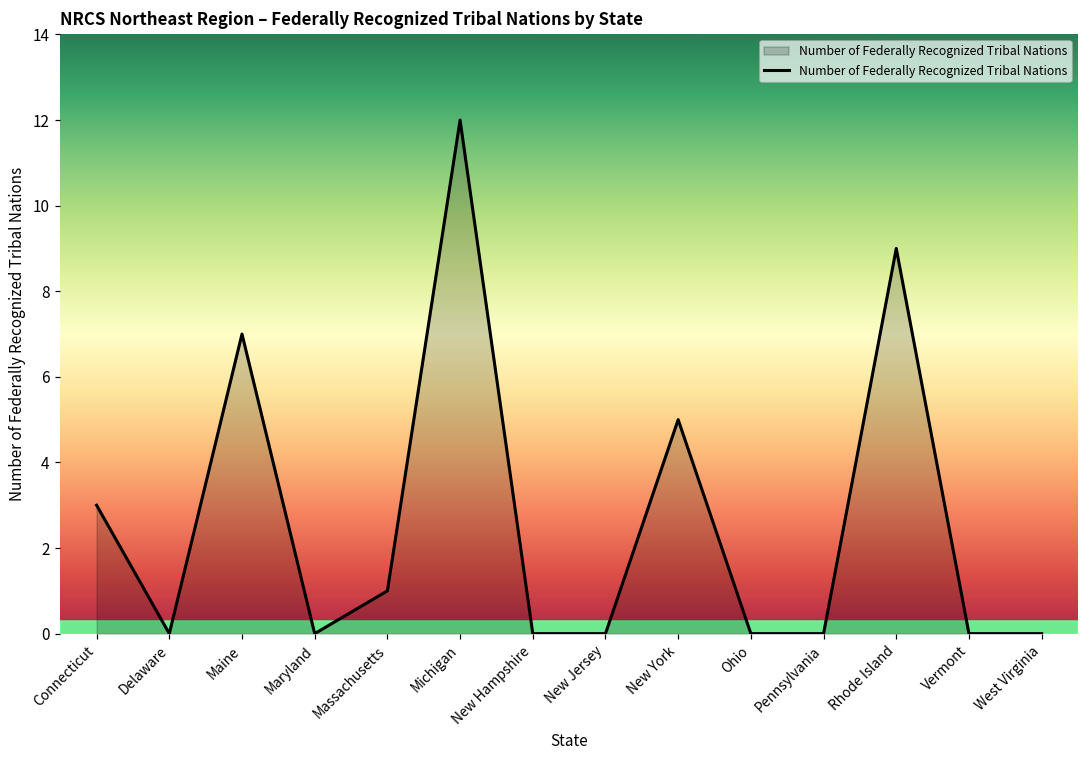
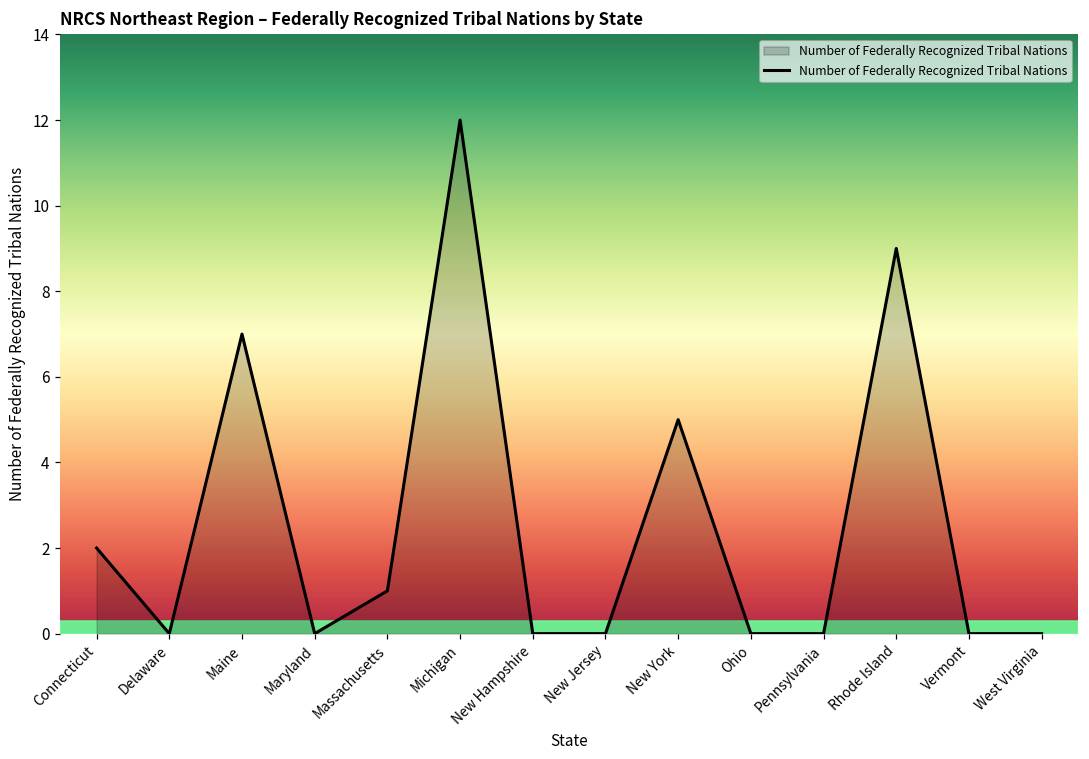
Connecticut: 3 -> 2
